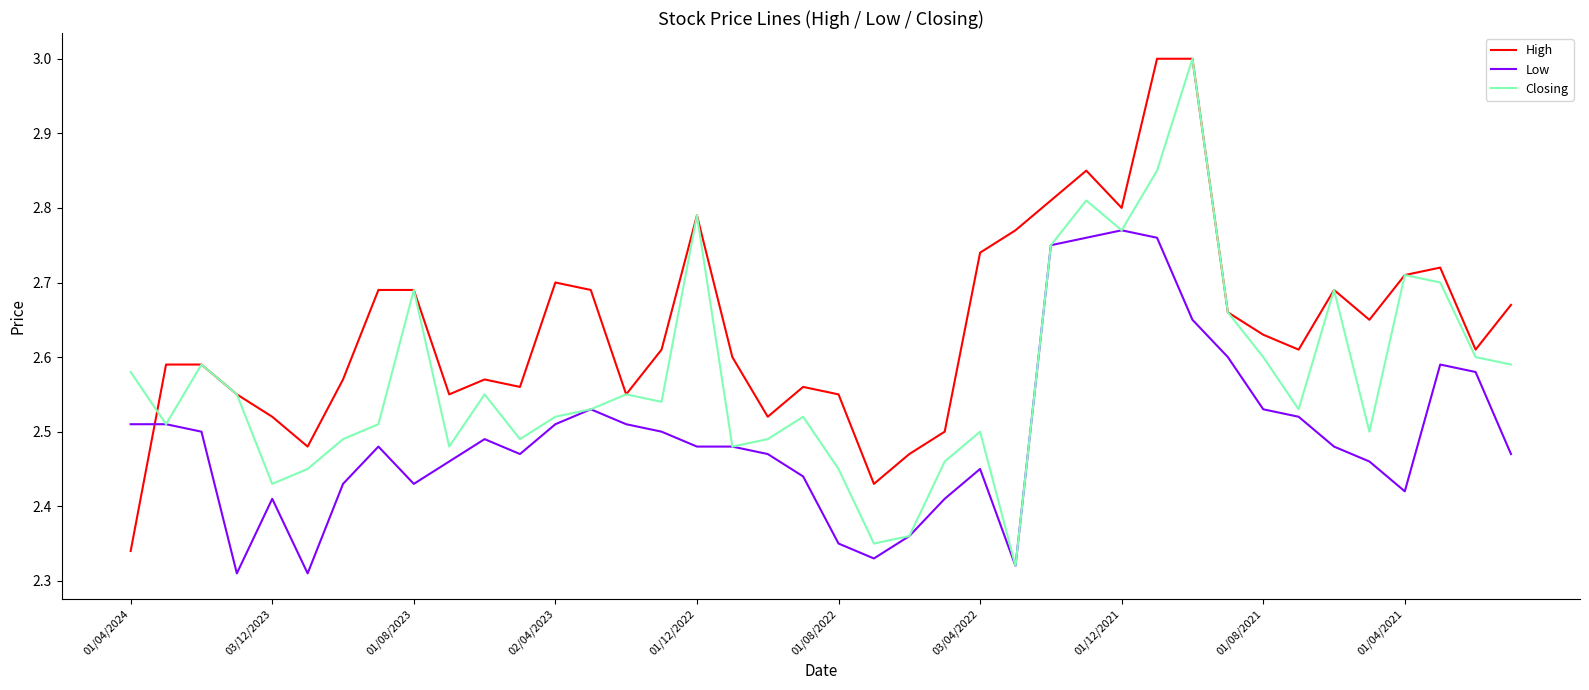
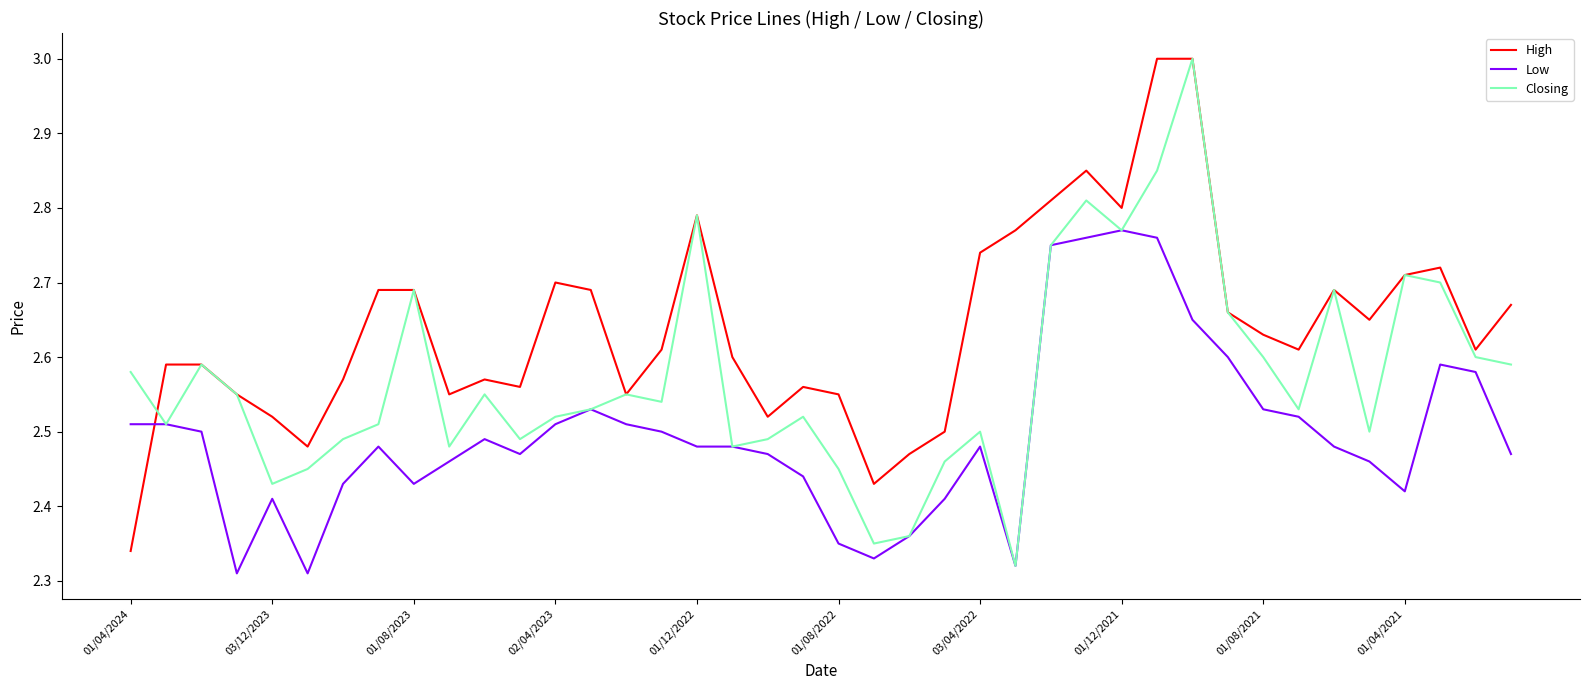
Low, 03/04/2022: 2.45 -> 2.48
